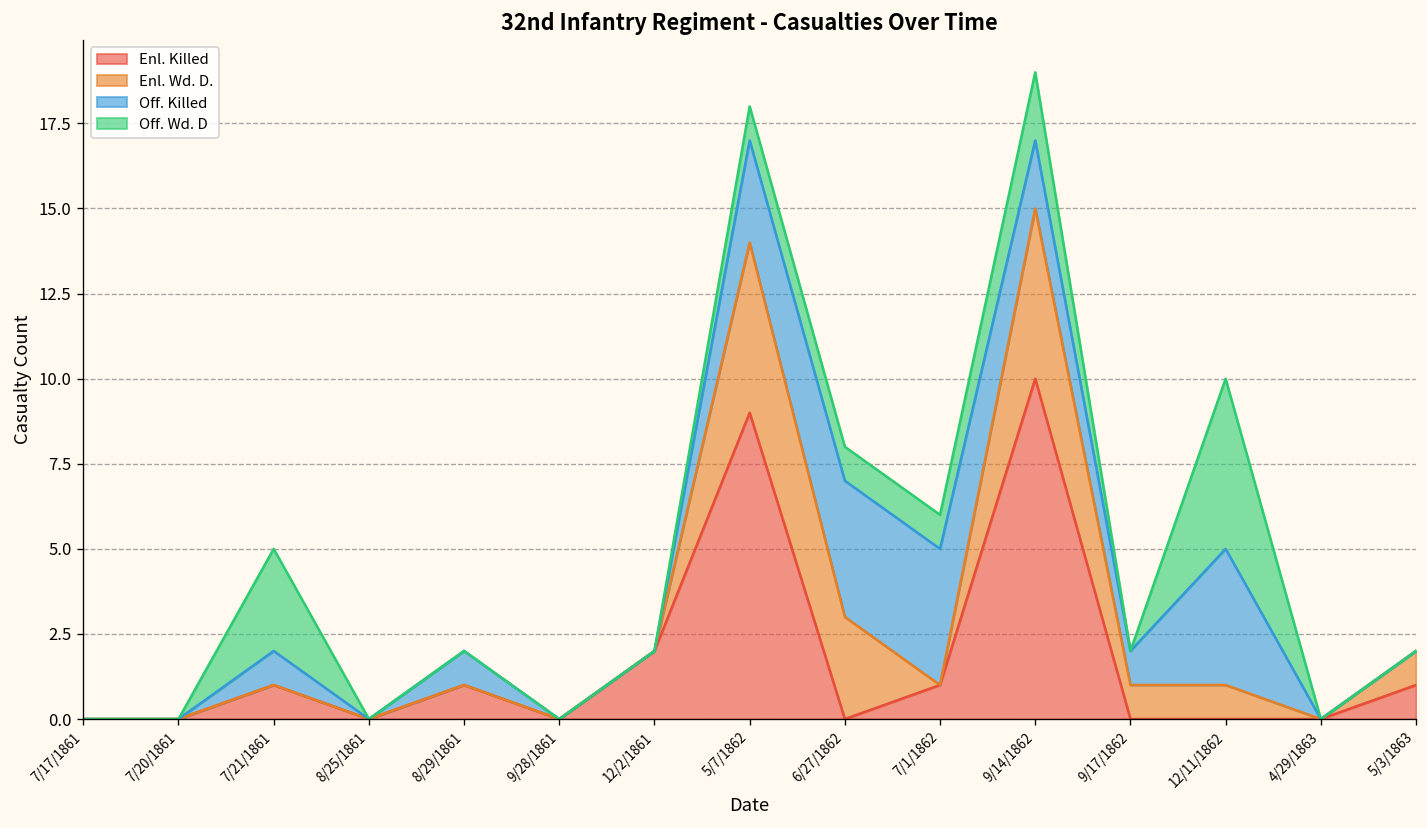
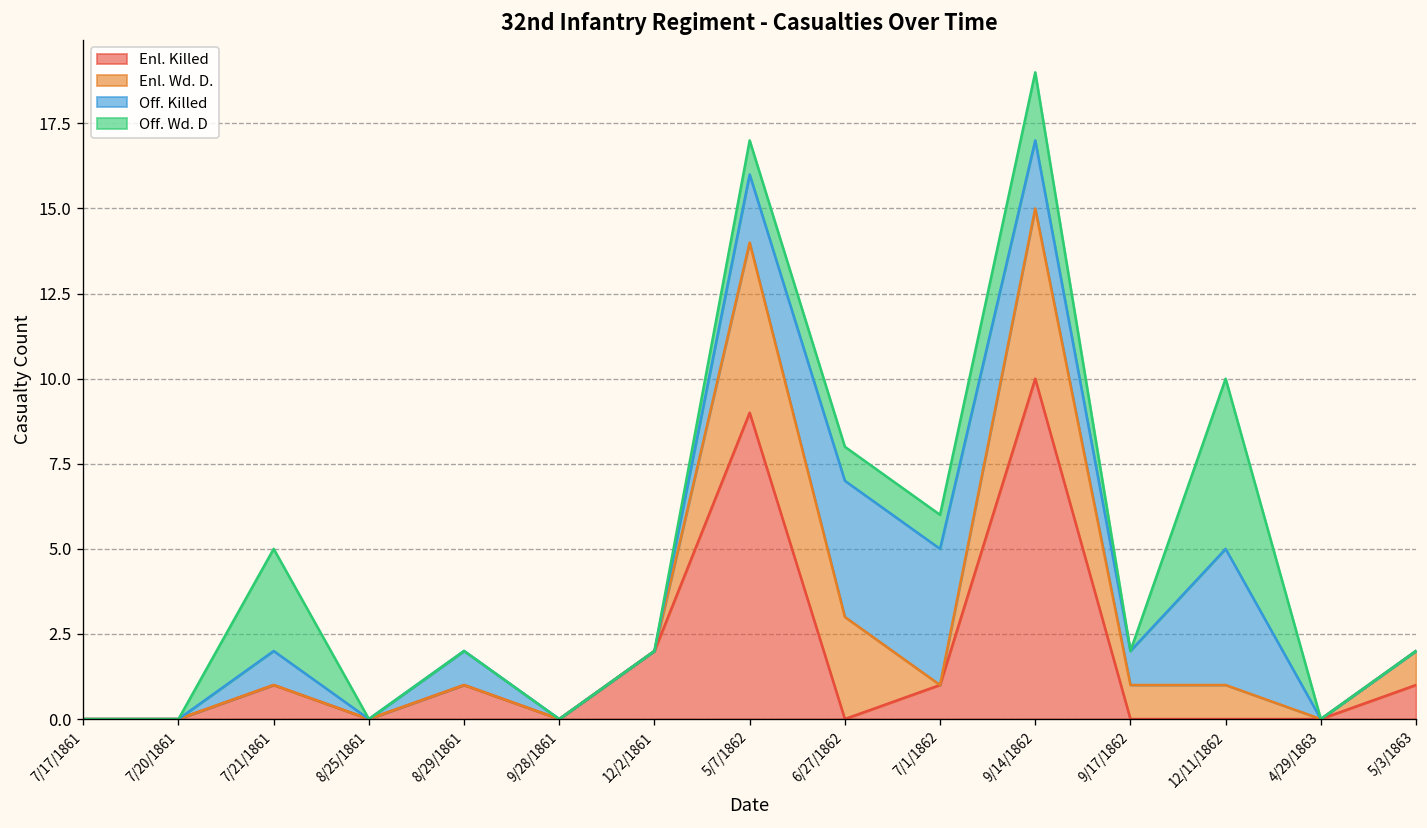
Off. Killed, 5/7/1862: 3 -> 2
